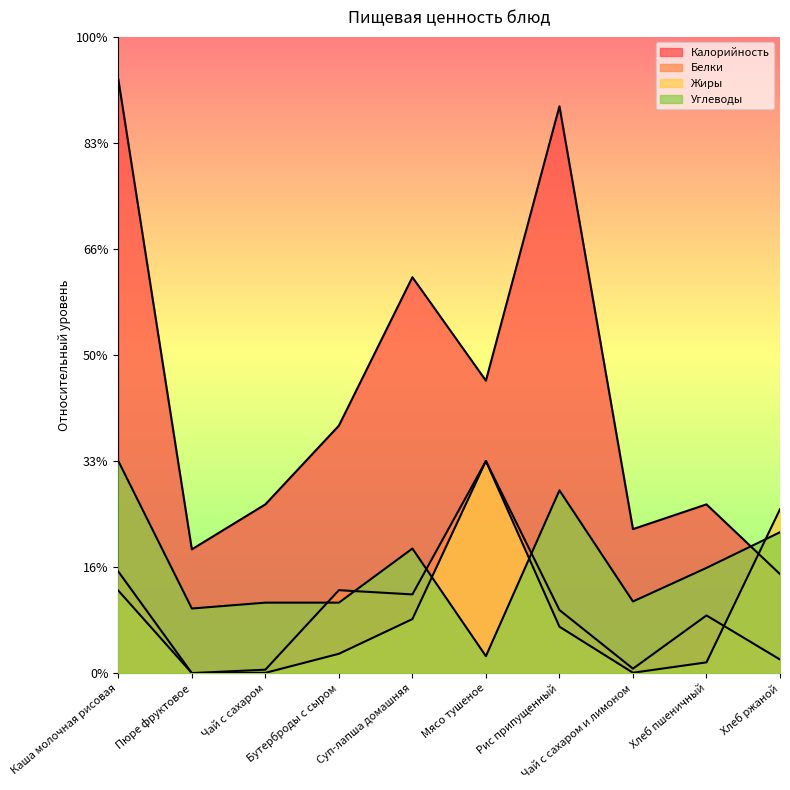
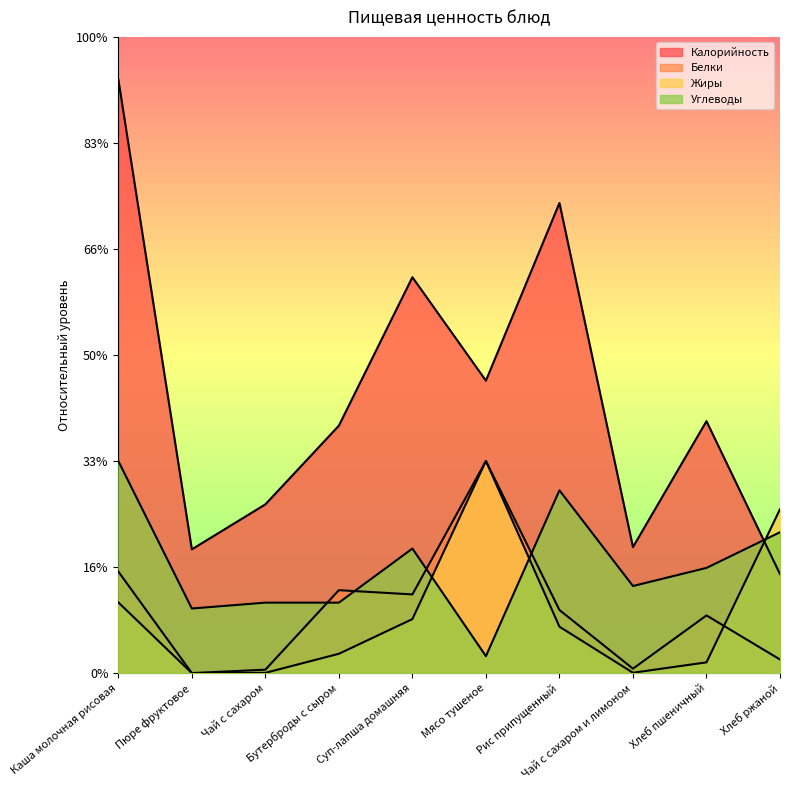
Жиры, Каша молочная рисовая: 13% -> 11%
Калорийность, Рис припущенный: 89% -> 74%
Калорийность, Чай с сахаром и лимоном: 23% -> 20%
Углеводы, Чай с сахаром и лимоном: 11% -> 14%
Калорийность, Хлеб пшеничный: 27% -> 40%
